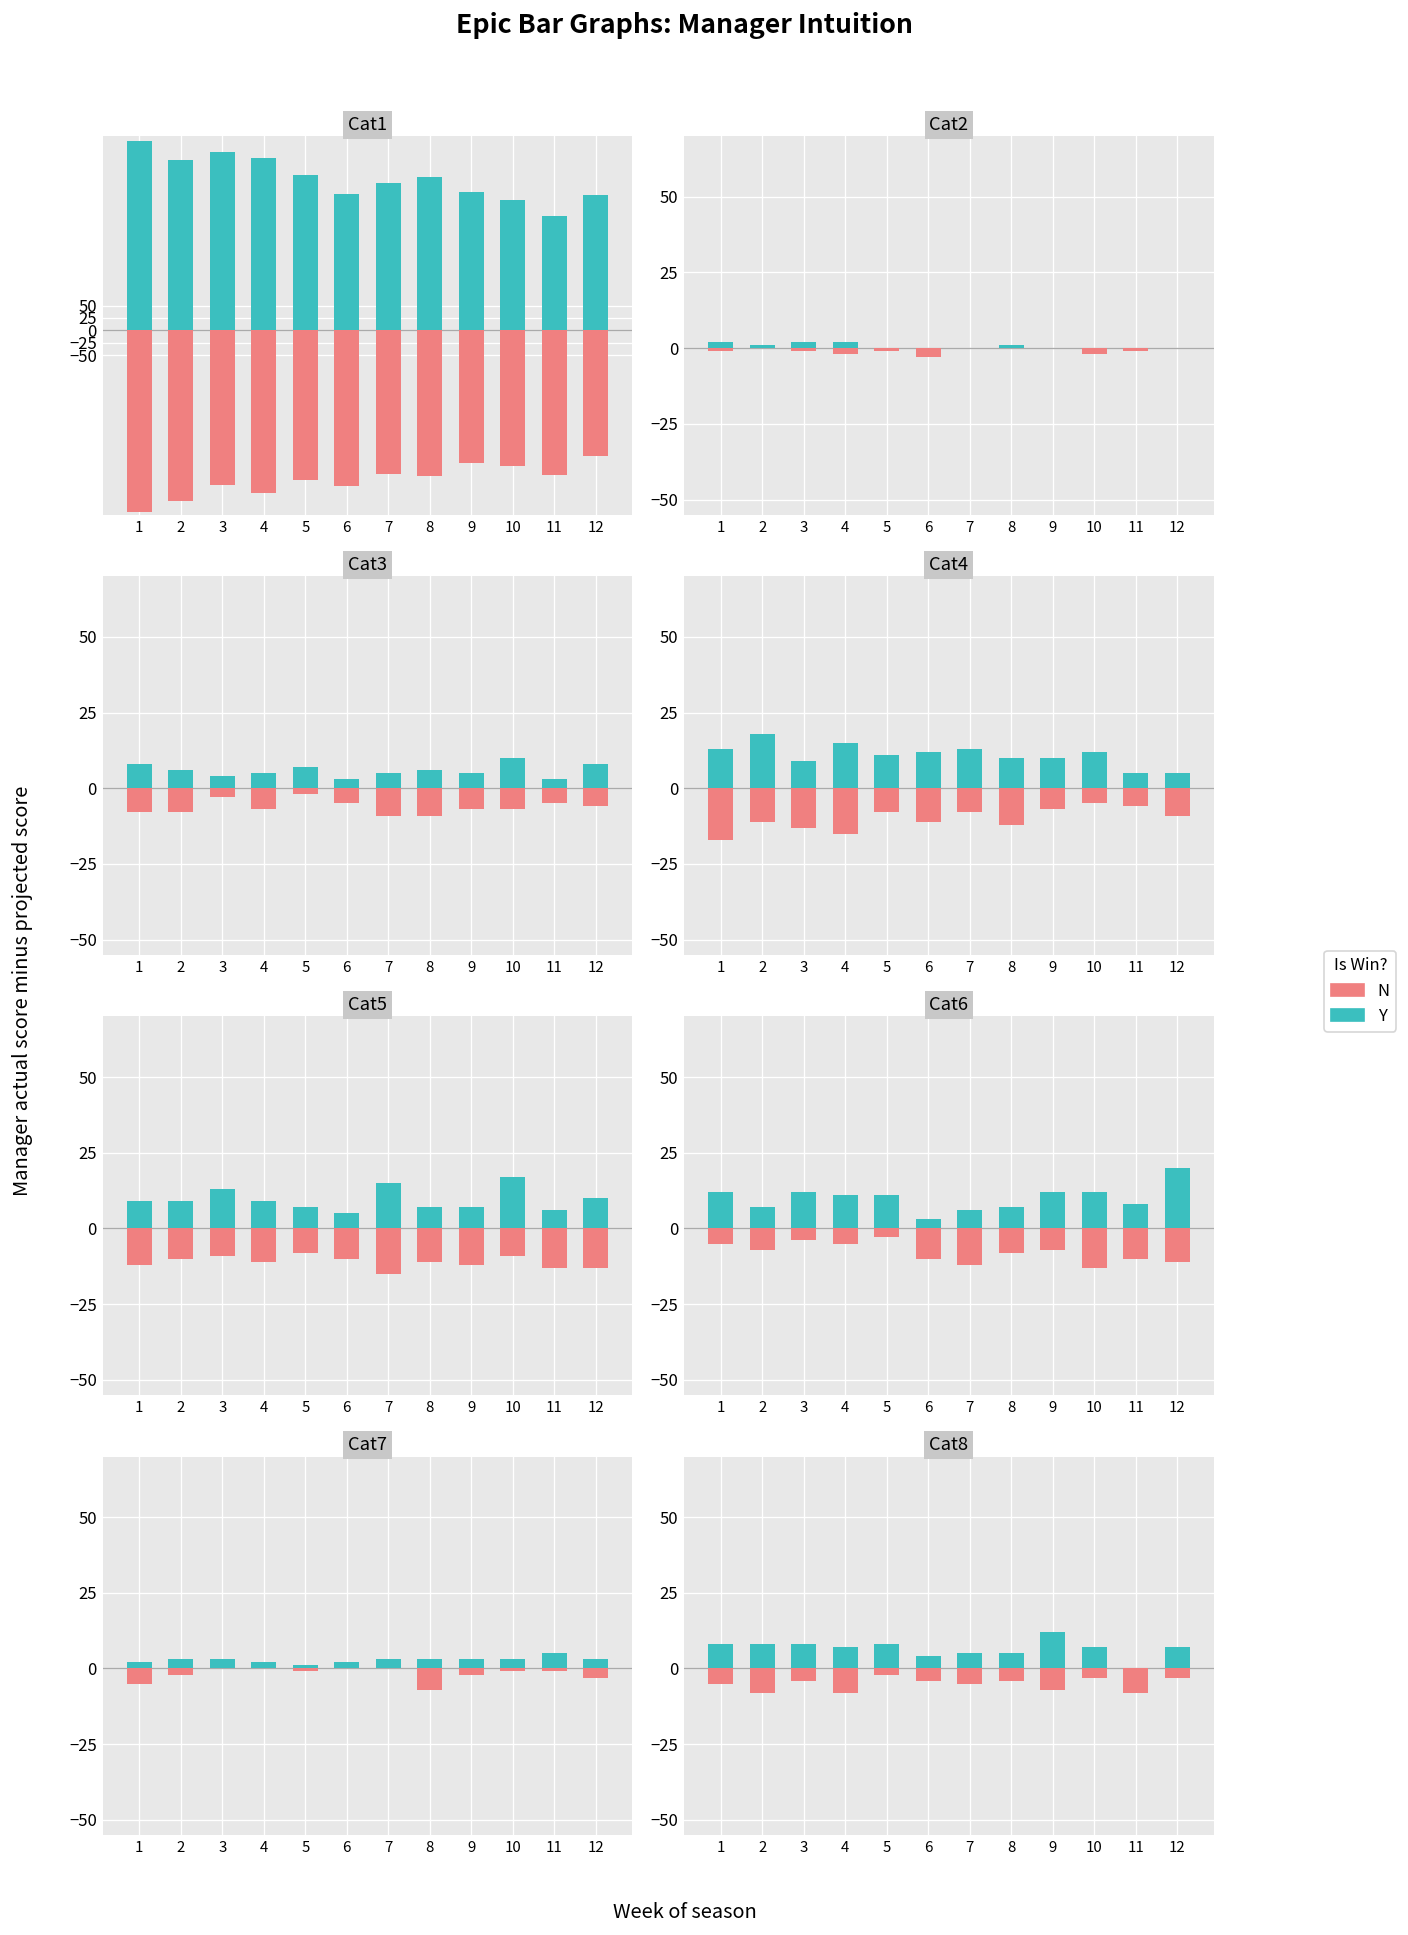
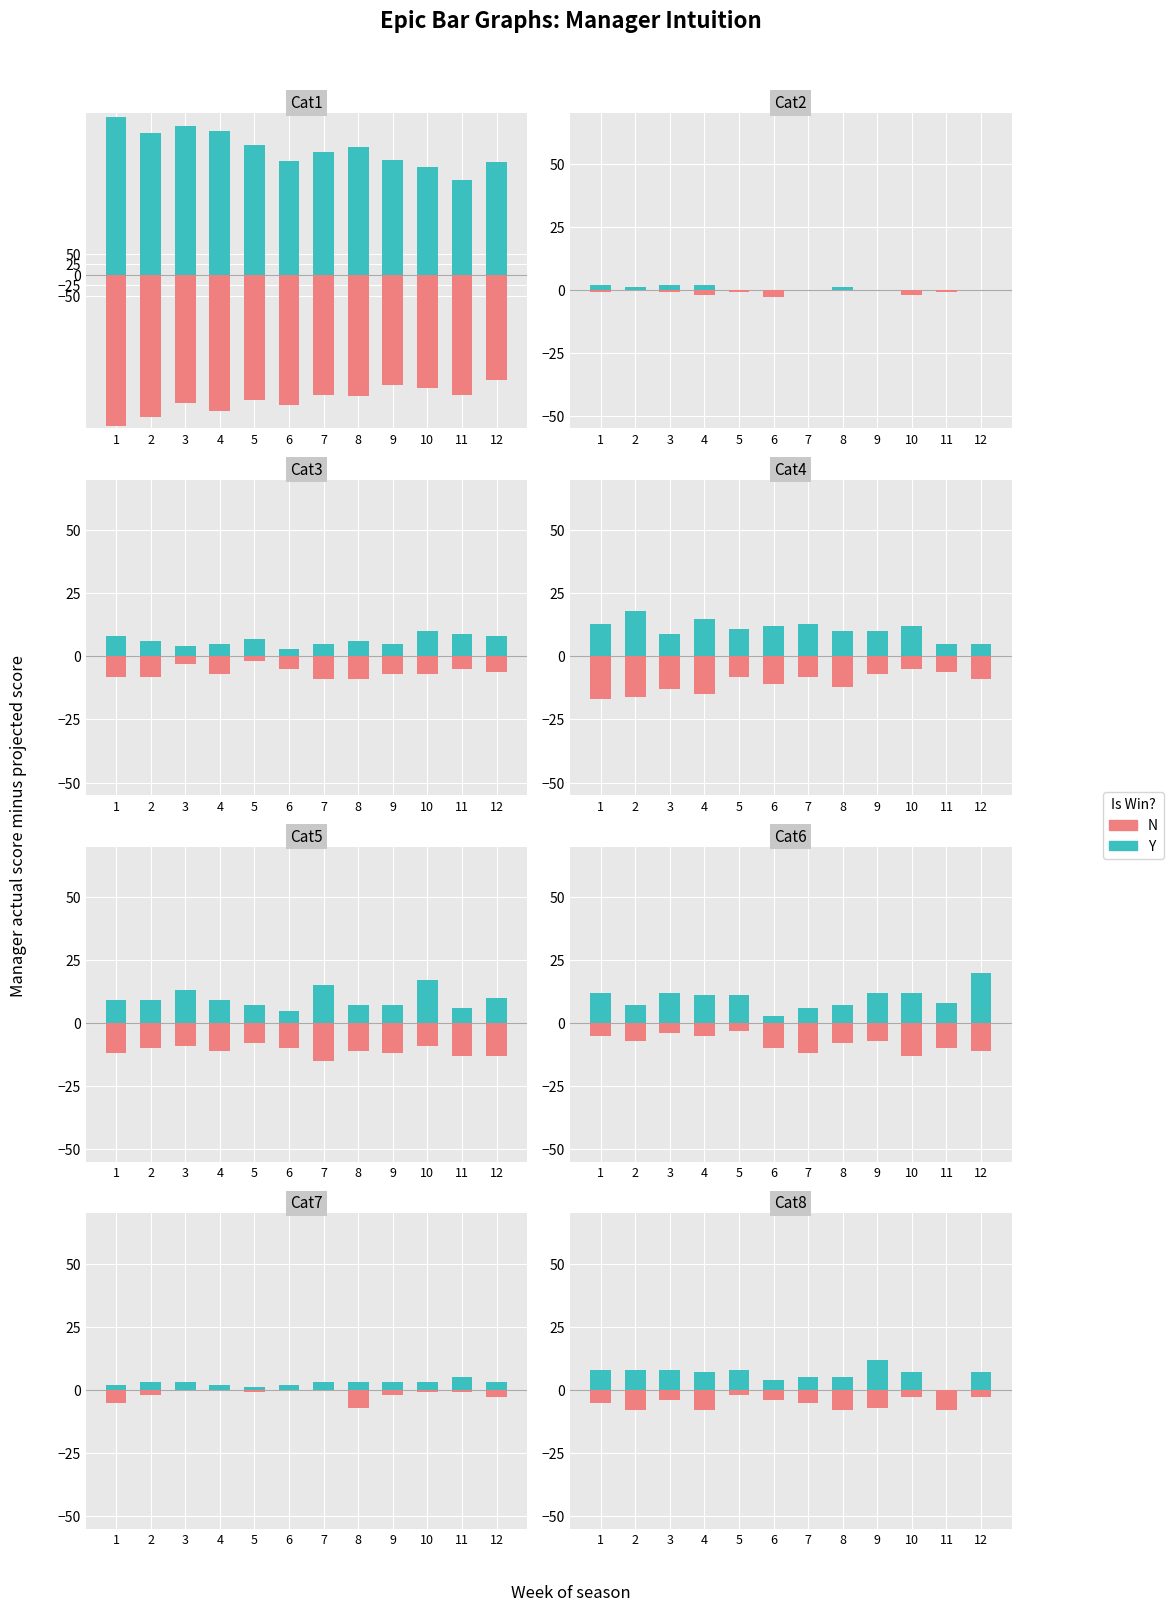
Cat3, Y, 11: 3 -> 9
Cat4, N, 2: -11 -> -16
Cat8, N, 8: -4 -> -8
